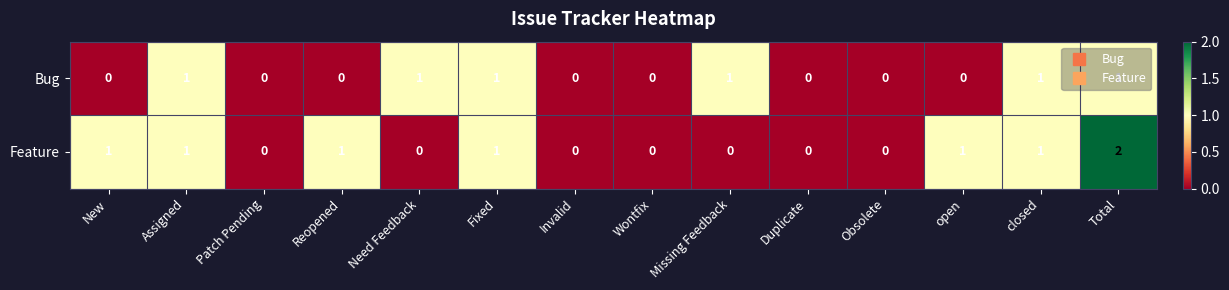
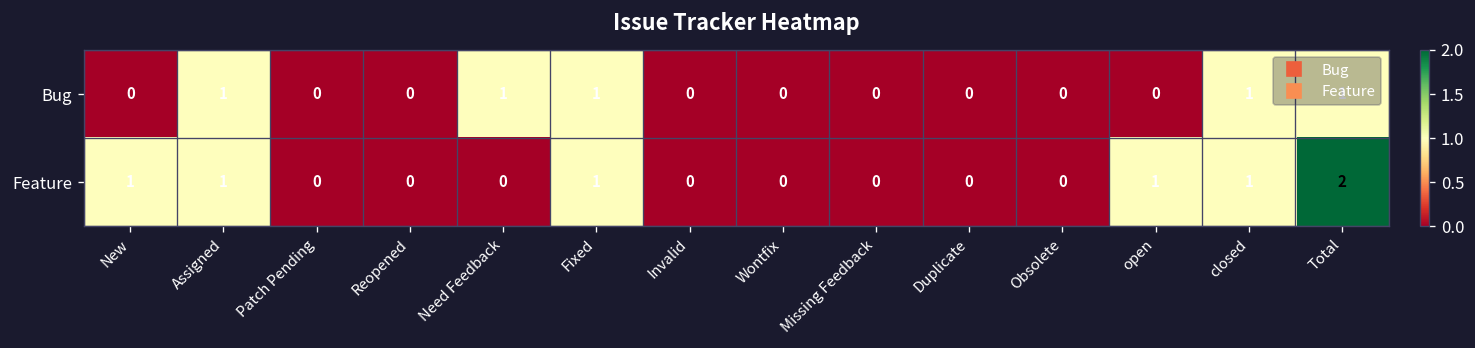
Bug, Missing Feedback: 1 -> 0
Feature, Reopened: 1 -> 0
